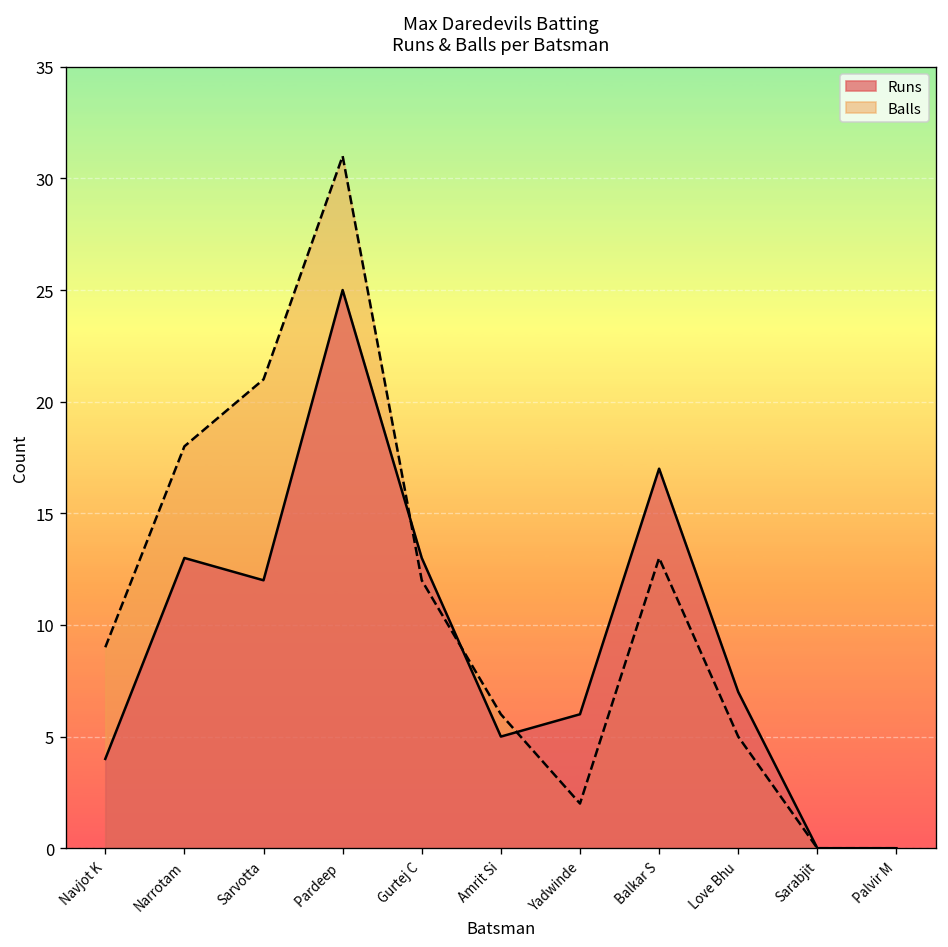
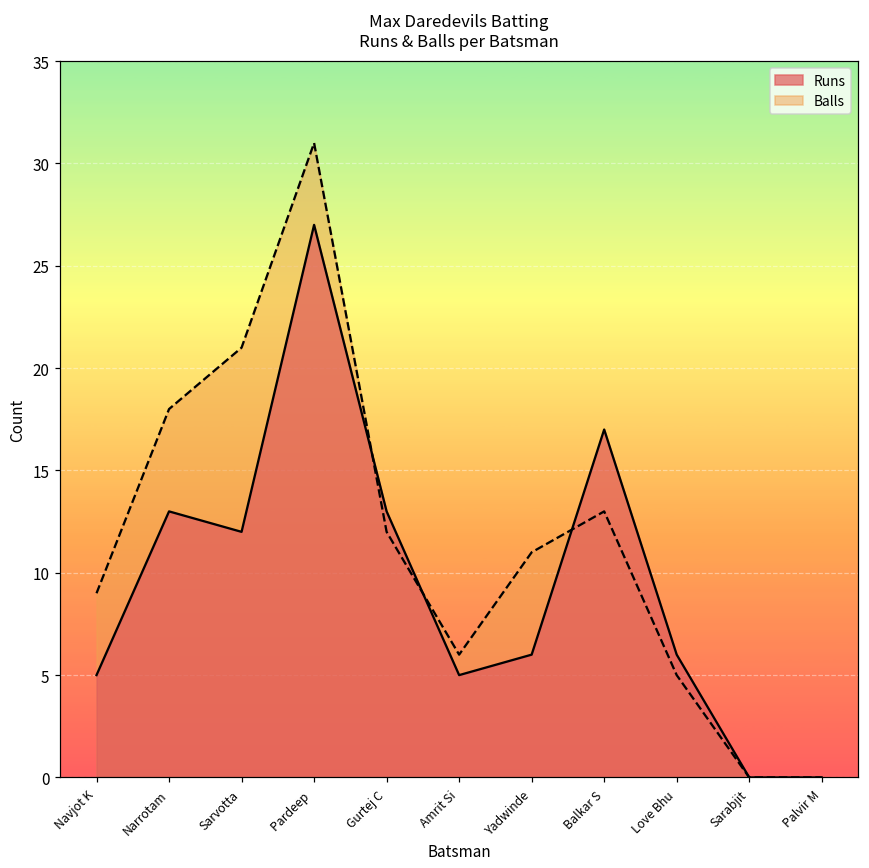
Runs, Navjot K: 4 -> 5
Runs, Pardeep: 25 -> 27
Balls, Yadwinde: 2 -> 11
Runs, Love Bhu: 7 -> 6
